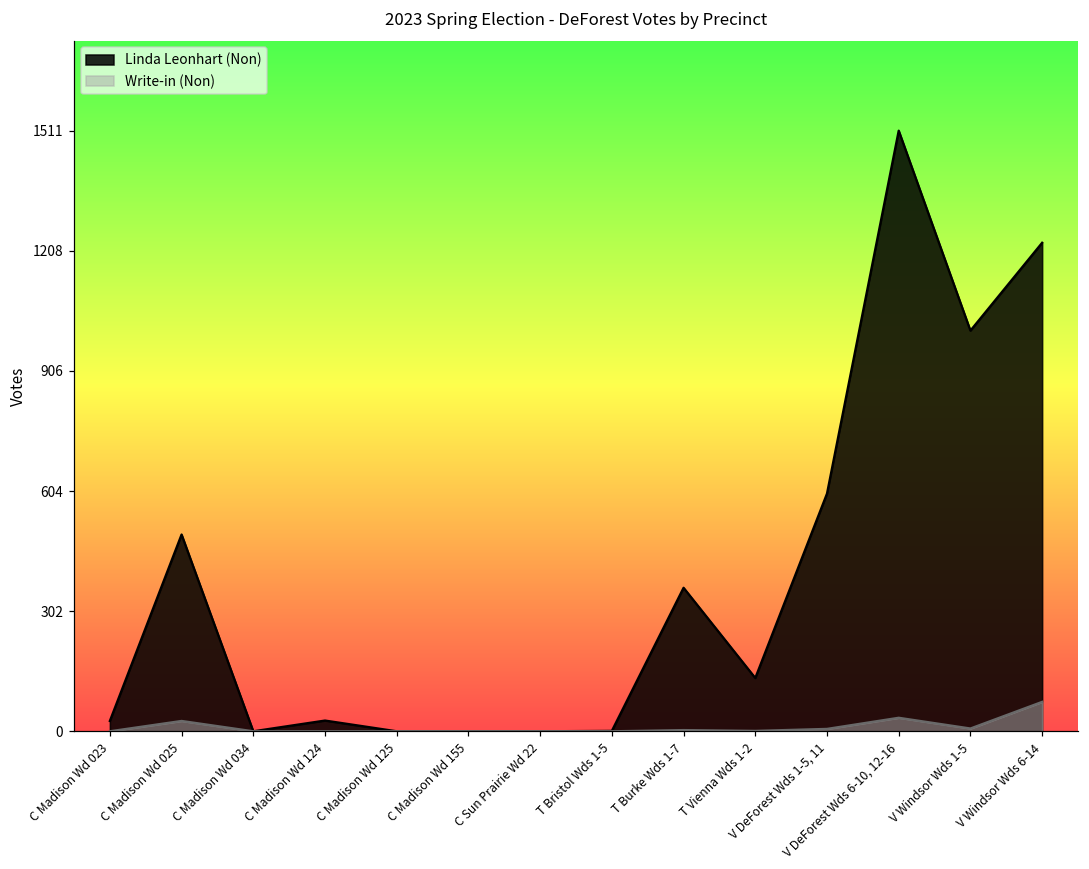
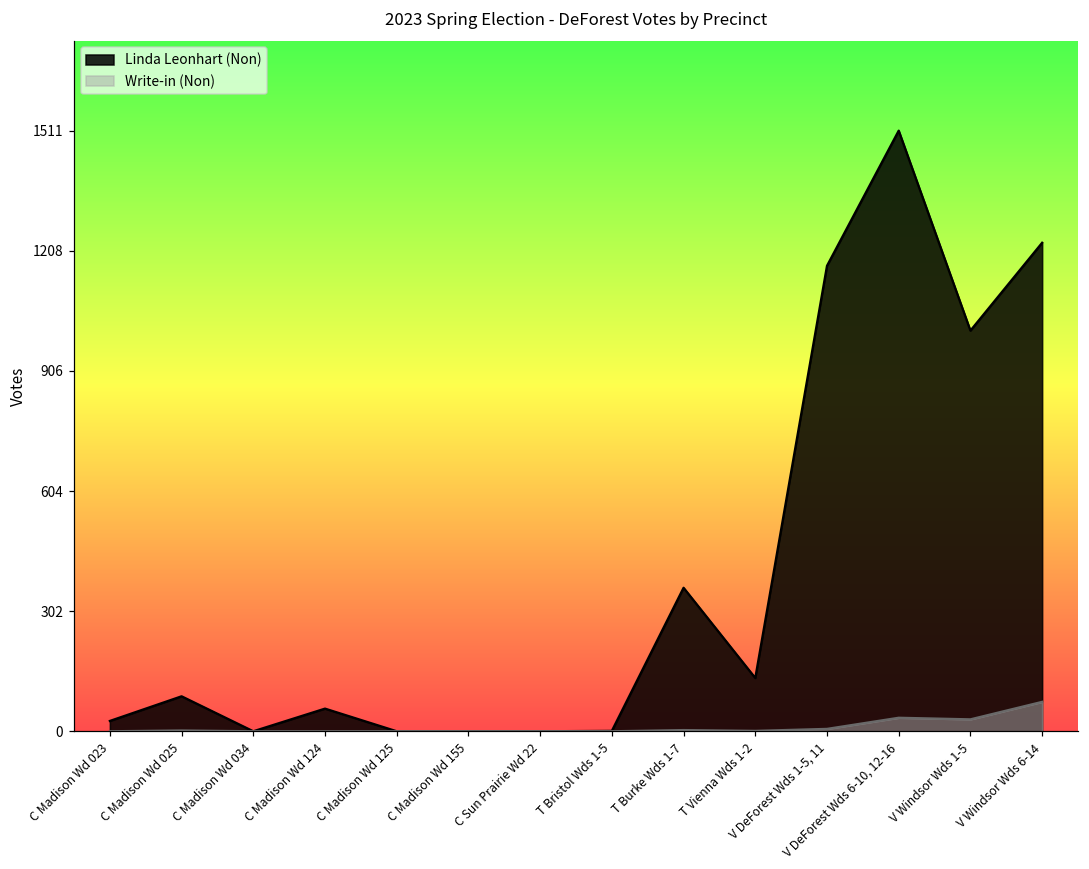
Linda Leonhart (Non), C Madison Wd 025: 500 -> 90
Write-in (Non), C Madison Wd 025: 30 -> 0
Linda Leonhart (Non), C Madison Wd 124: 30 -> 60
Linda Leonhart (Non), V DeForest Wds 1-5, 11: 600 -> 1170
Write-in (Non), V Windsor Wds 1-5: 10 -> 30
